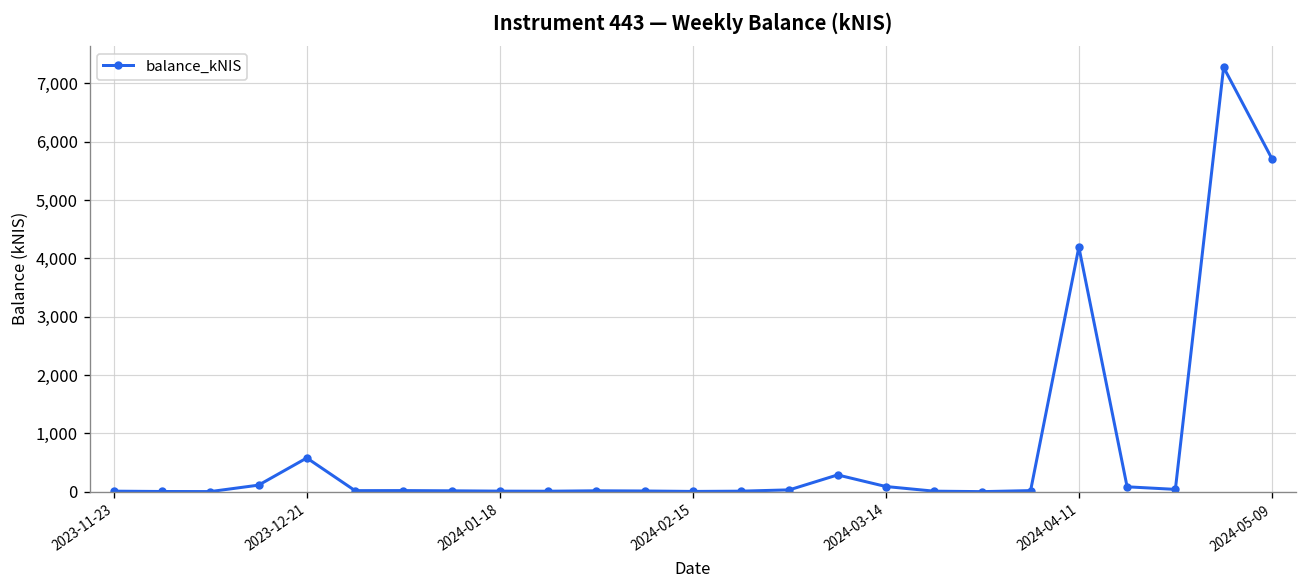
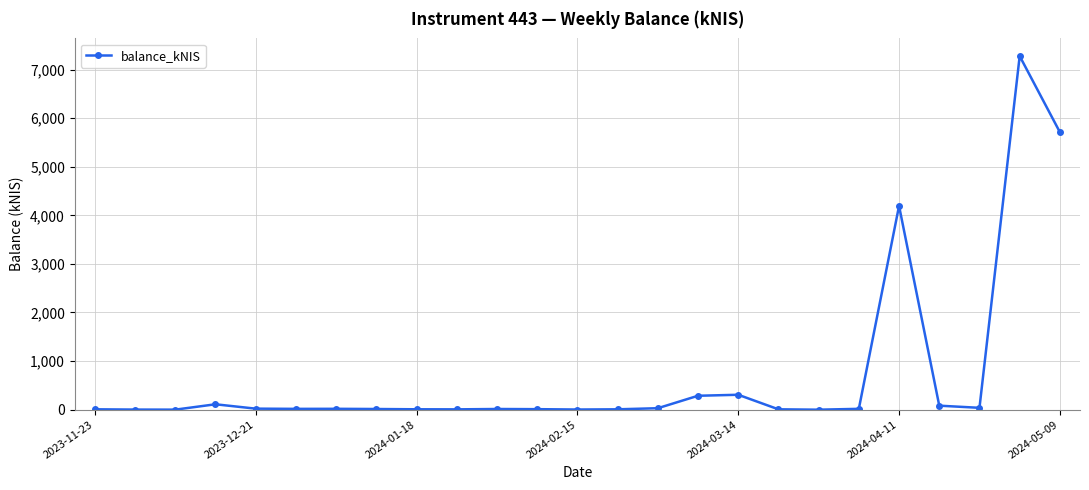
2023-12-21: 600 -> 0
2024-03-14: 100 -> 300
